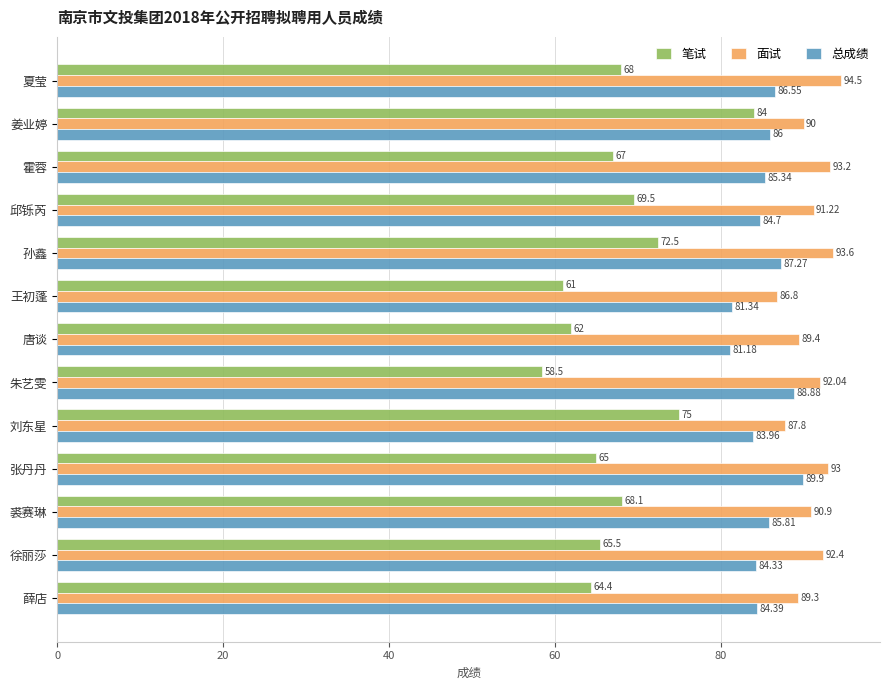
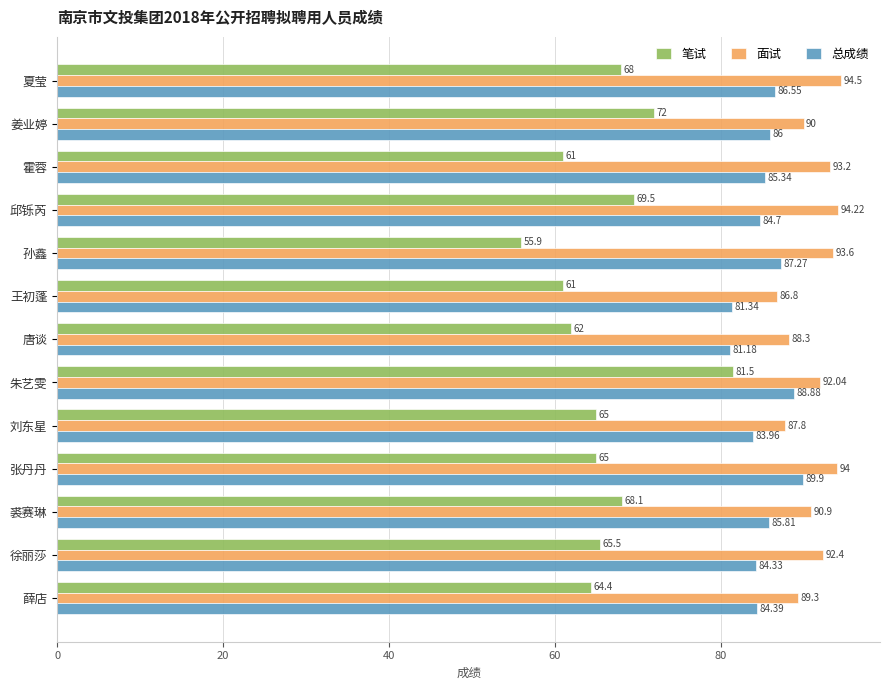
笔试, 姜业婷: 84 -> 72
笔试, 霍蓉: 67 -> 61
面试, 邱铄芮: 91.22 -> 94.22
笔试, 孙鑫: 72.5 -> 55.9
面试, 唐谈: 89.4 -> 88.3
笔试, 朱艺雯: 58.5 -> 81.5
笔试, 刘东星: 75 -> 65
面试, 张丹丹: 93 -> 94
